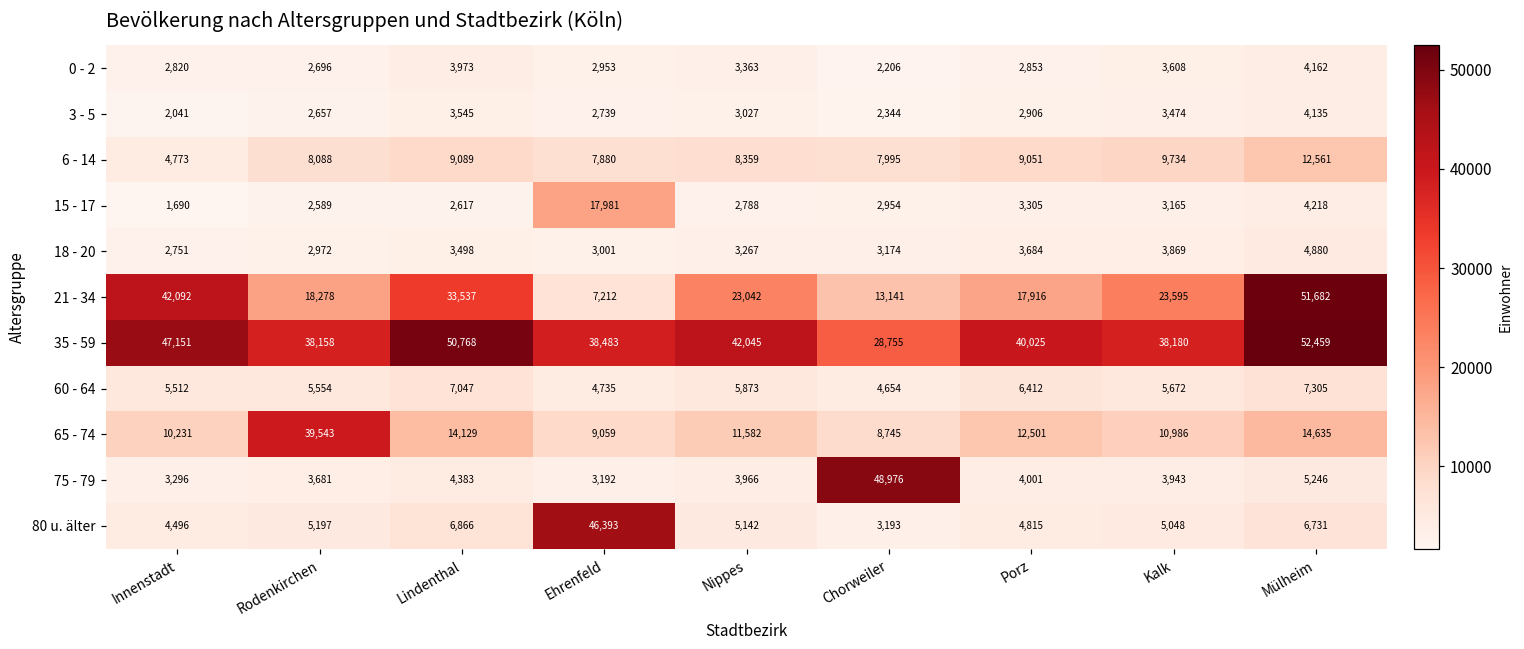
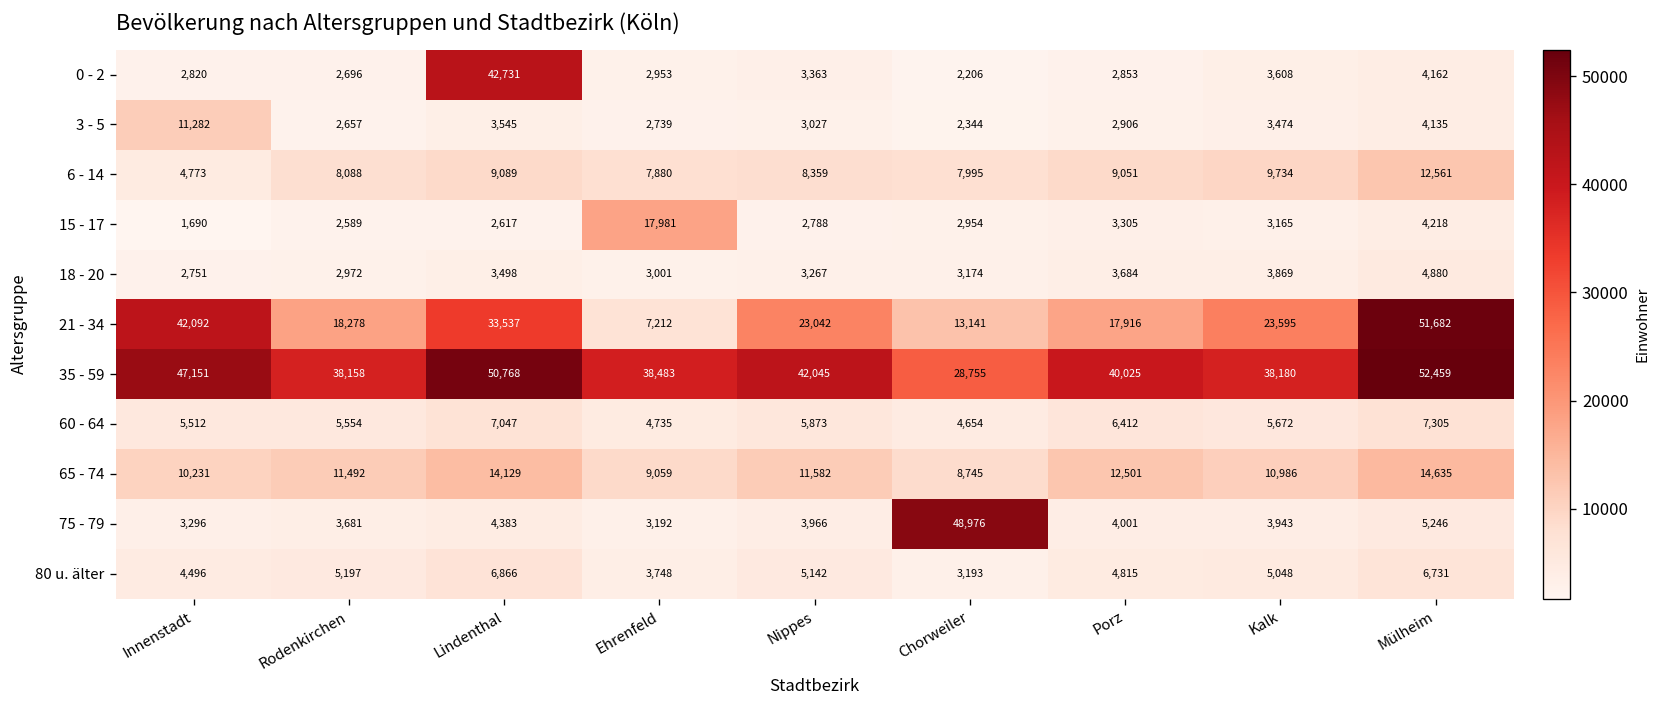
0 - 2, Lindenthal: 3,973 -> 42,731
3 - 5, Innenstadt: 2,041 -> 11,282
65 - 74, Rodenkirchen: 39,543 -> 11,492
80 u. älter, Ehrenfeld: 46,393 -> 3,748
